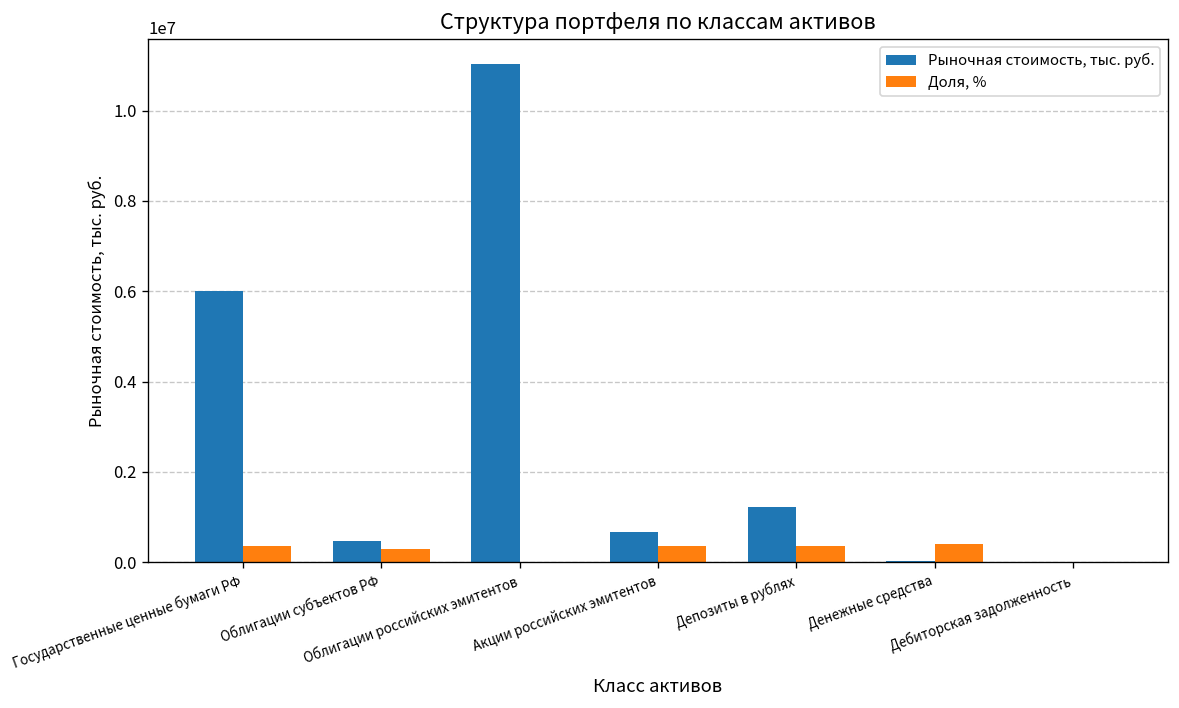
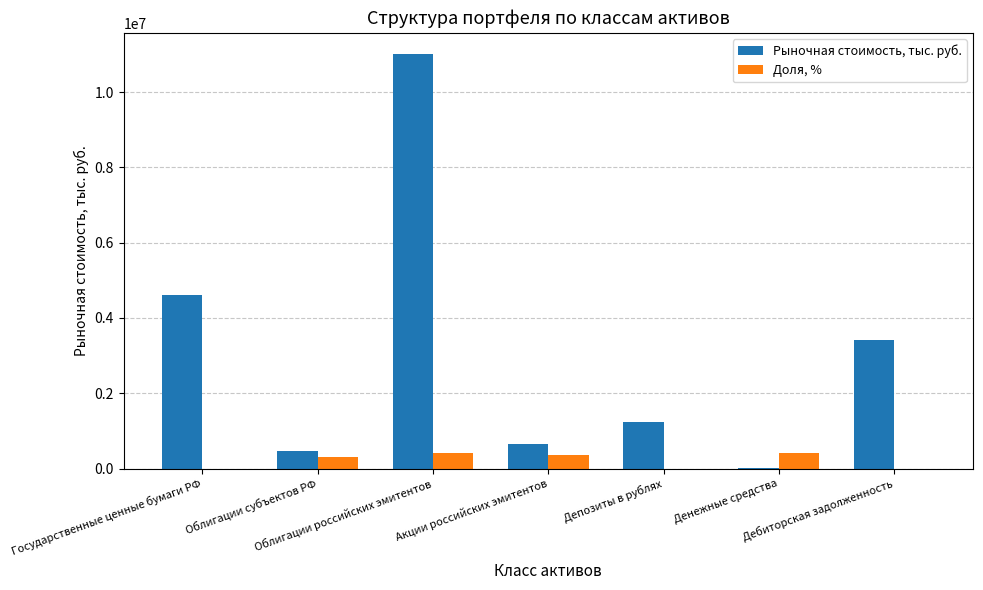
Рыночная стоимость, тыс. руб., Государственные ценные бумаги РФ: 6000000 -> 4600000
Доля, %, Государственные ценные бумаги РФ: 400000 -> 0
Доля, %, Облигации российских эмитентов: 0 -> 400000
Доля, %, Депозиты в рублях: 400000 -> 0
Рыночная стоимость, тыс. руб., Дебиторская задолженность: 0 -> 3400000
